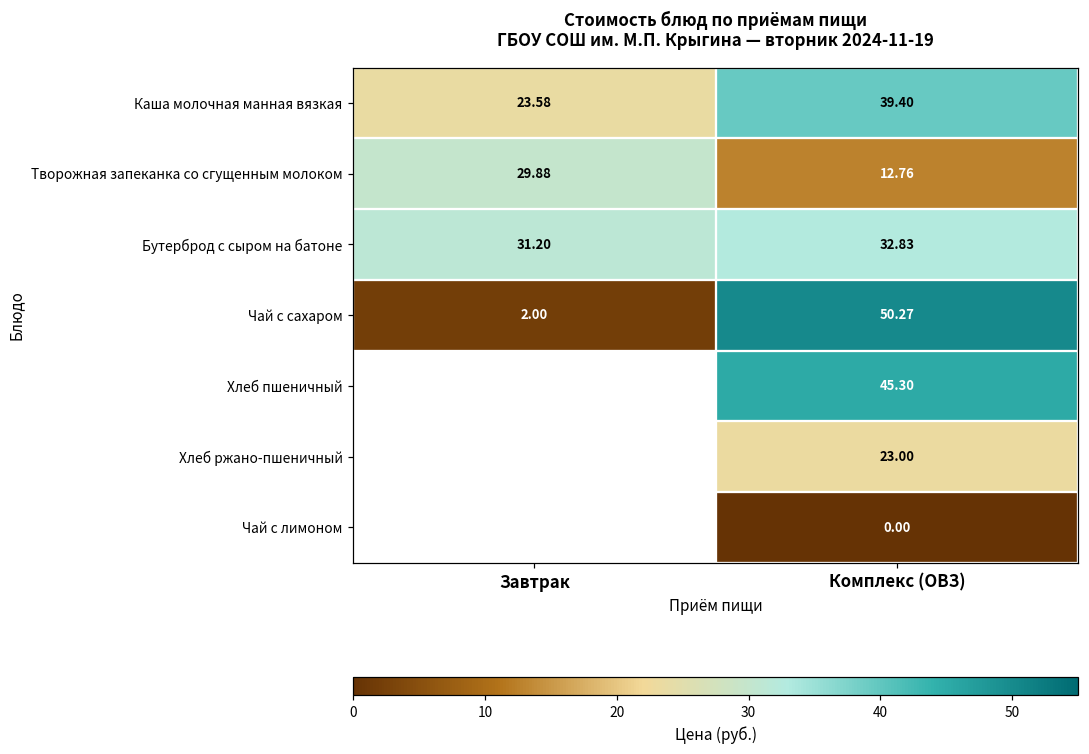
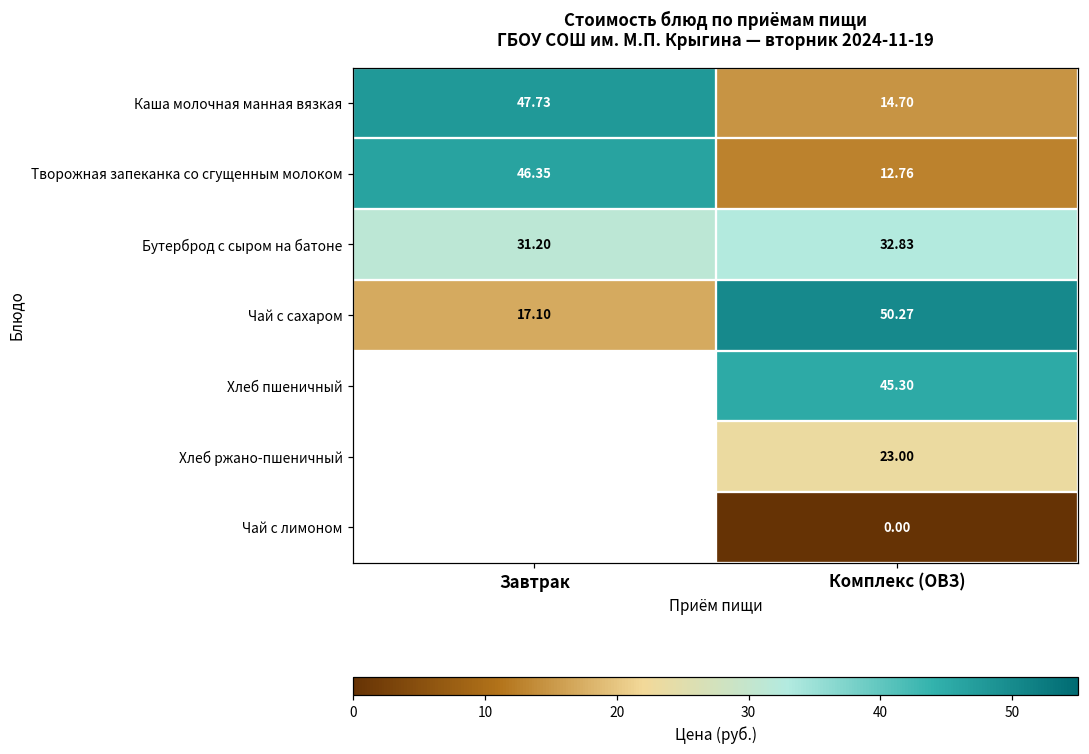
Каша молочная манная вязкая, Завтрак: 23.58 -> 47.73
Каша молочная манная вязкая, Комплекс (ОВЗ): 39.40 -> 14.70
Творожная запеканка со сгущенным молоком, Завтрак: 29.88 -> 46.35
Чай с сахаром, Завтрак: 2.00 -> 17.10
